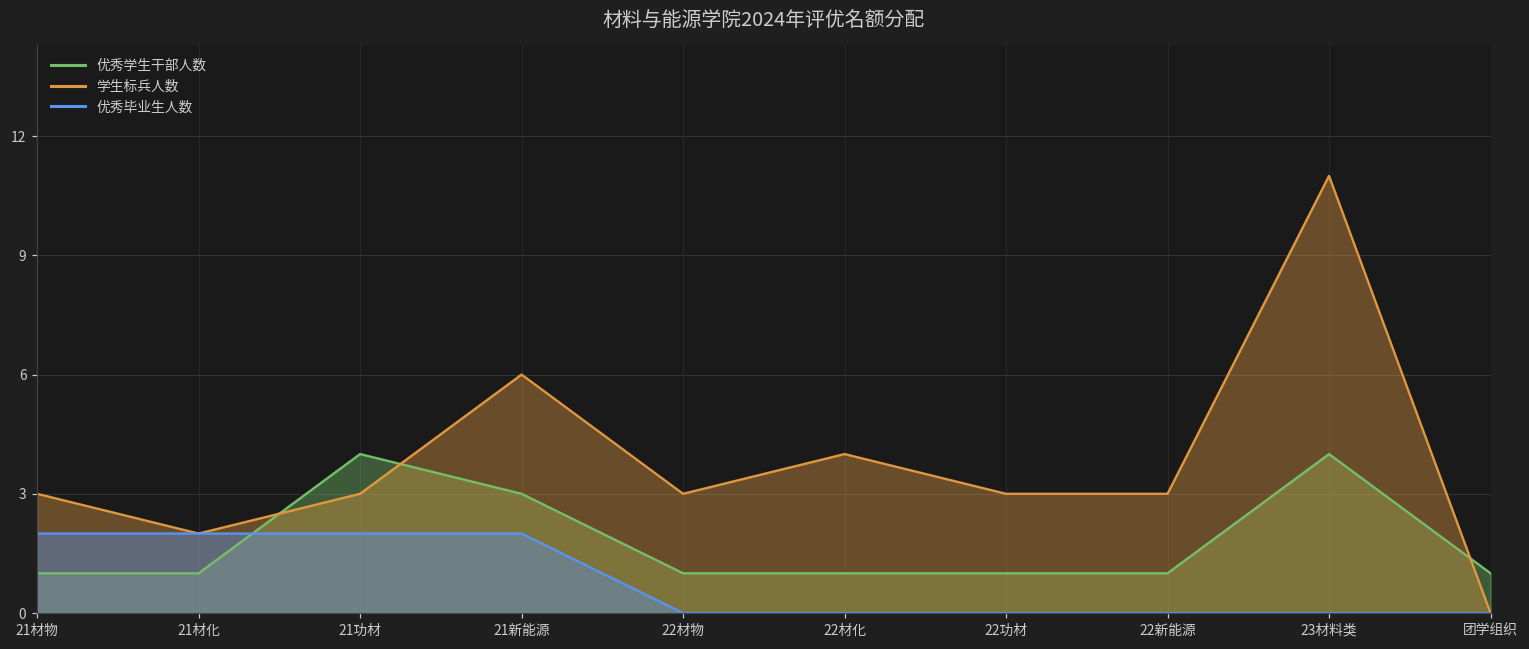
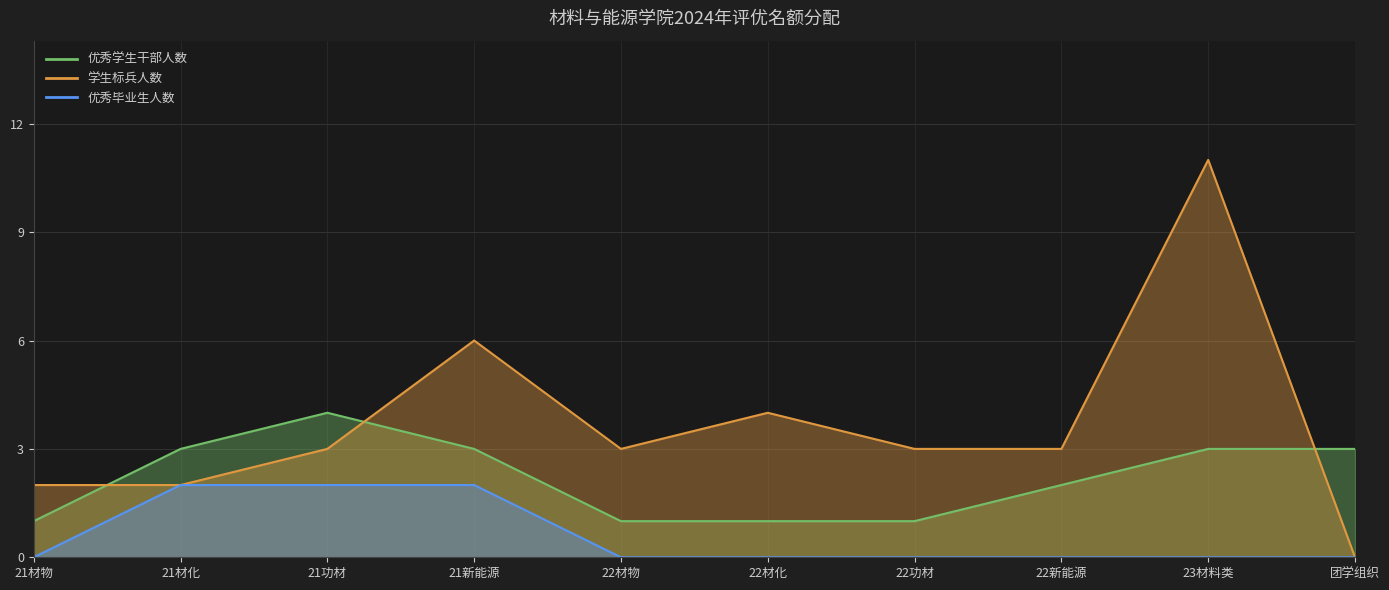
学生标兵人数, 21材物: 3 -> 2
优秀毕业生人数, 21材物: 2 -> 0
优秀学生干部人数, 21材化: 1 -> 3
优秀学生干部人数, 22新能源: 1 -> 2
优秀学生干部人数, 23材料类: 4 -> 3
优秀学生干部人数, 团学组织: 1 -> 3
